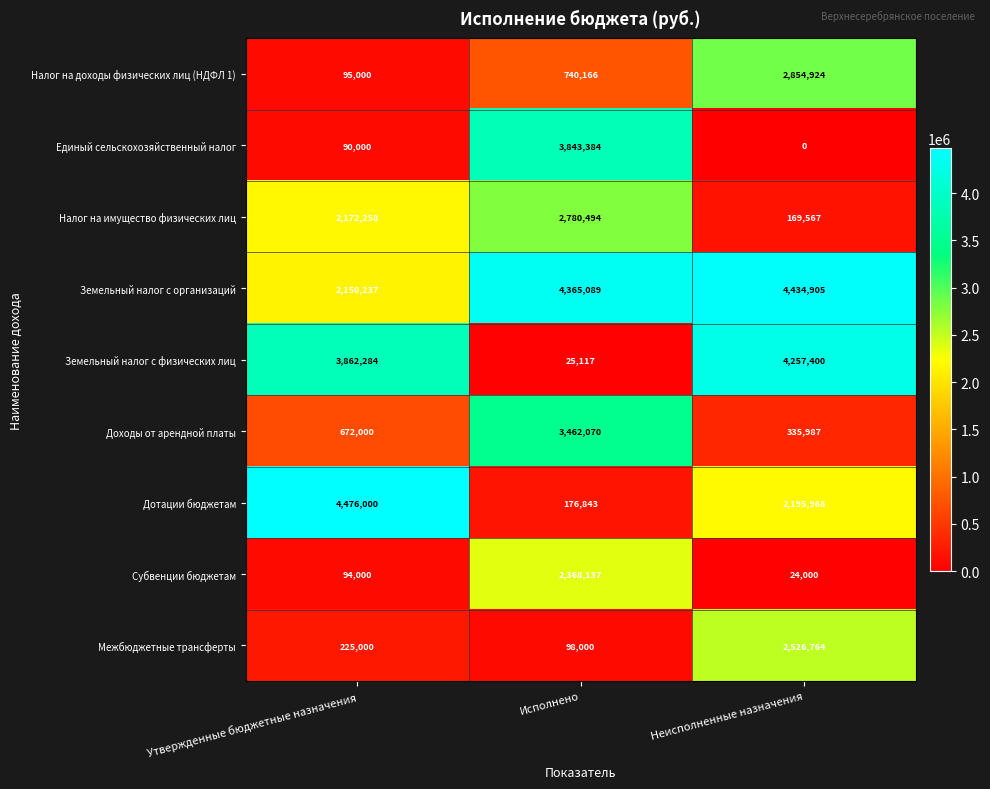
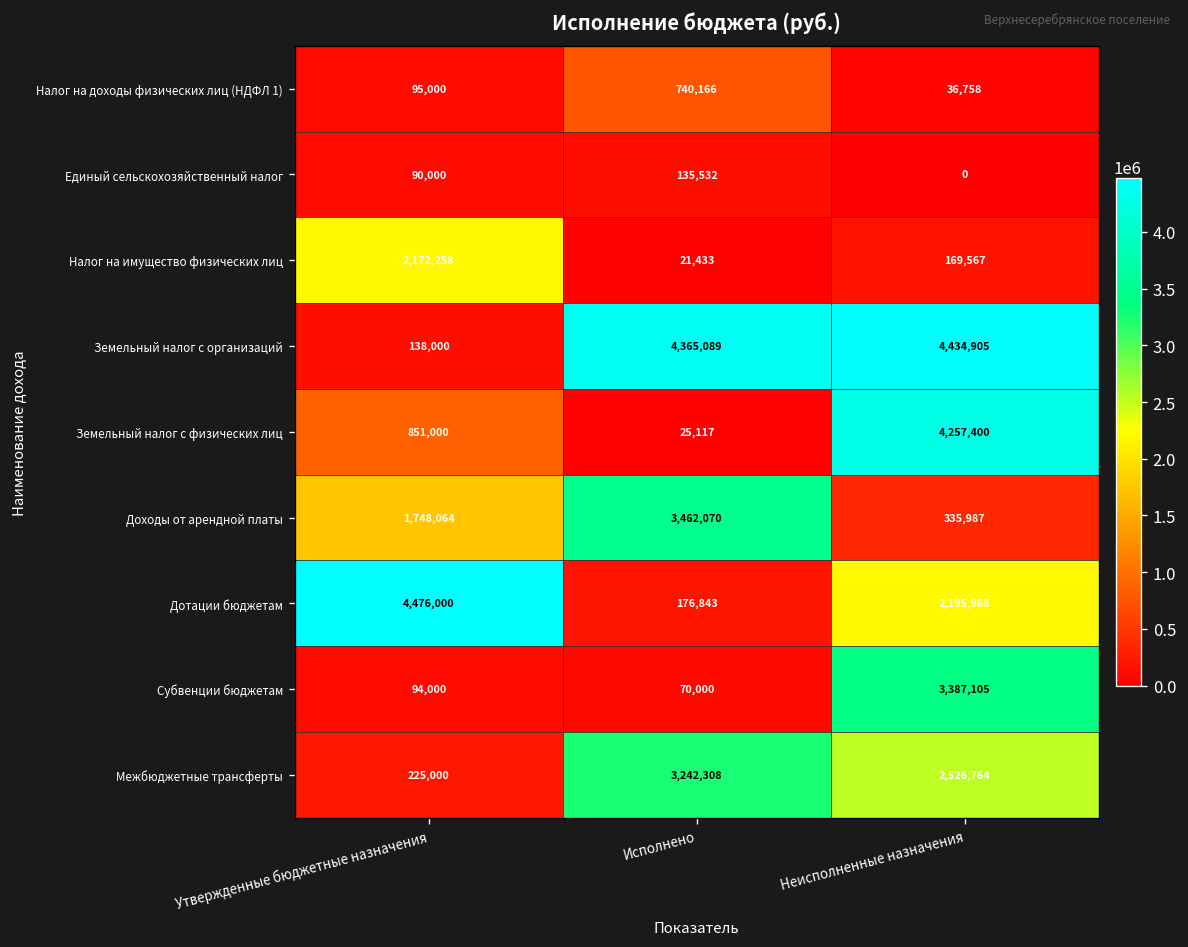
Налог на доходы физических лиц (НДФЛ 1), Неисполненные назначения: 2,854,924 -> 36,758
Единый сельскохозяйственный налог, Исполнено: 3,843,384 -> 135,532
Налог на имущество физических лиц, Исполнено: 2,780,494 -> 21,433
Земельный налог с организаций, Утвержденные бюджетные назначения: 2,150,237 -> 138,000
Земельный налог с физических лиц, Утвержденные бюджетные назначения: 3,862,284 -> 851,000
Доходы от арендной платы, Утвержденные бюджетные назначения: 672,000 -> 1,748,064
Субвенции бюджетам, Исполнено: 2,368,137 -> 70,000
Субвенции бюджетам, Неисполненные назначения: 24,000 -> 3,387,105
Межбюджетные трансферты, Исполнено: 98,000 -> 3,242,308
